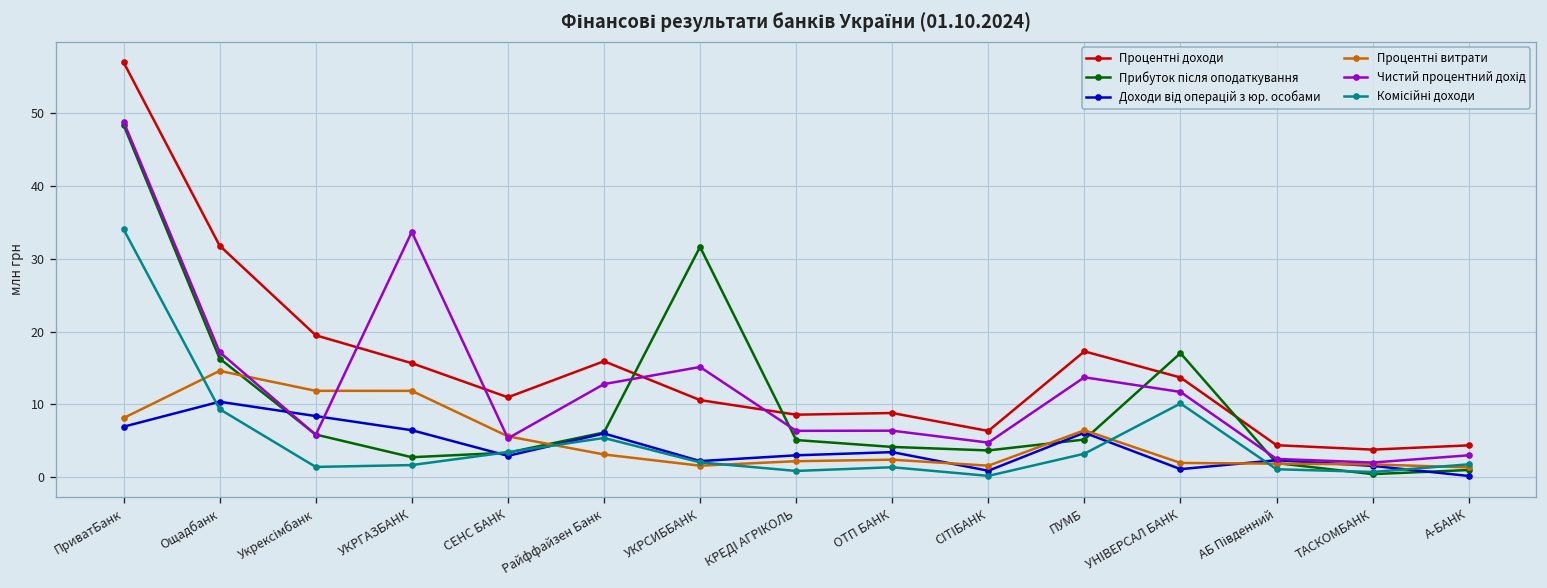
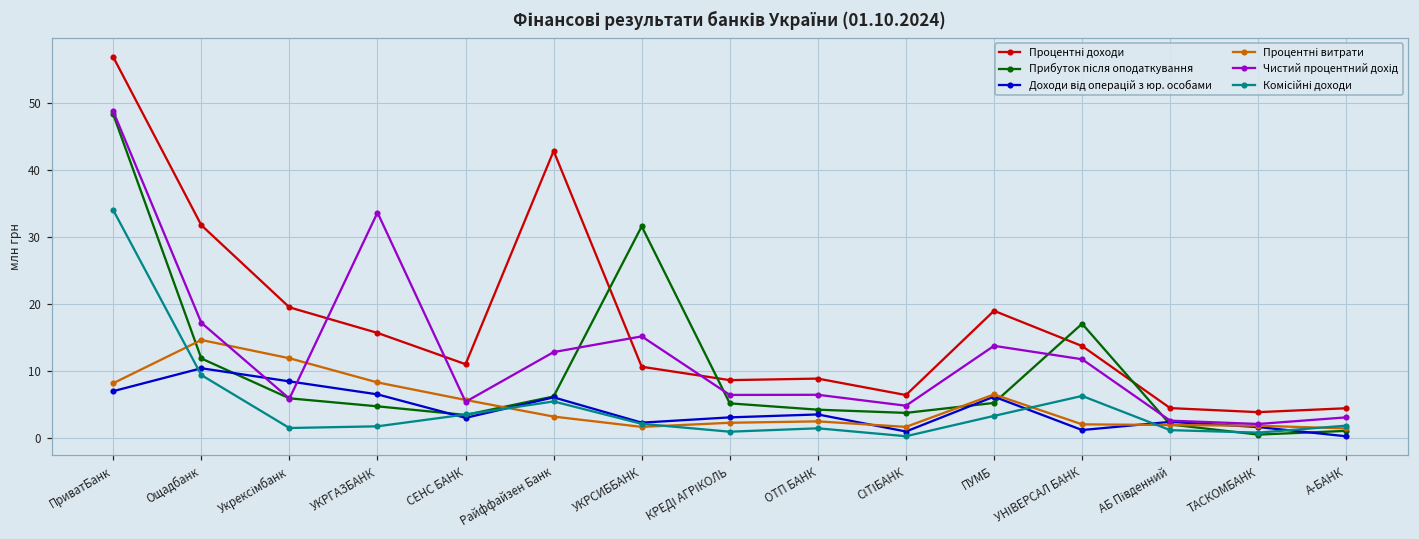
Прибуток після оподаткування, Ощадбанк: 16 -> 12
Прибуток після оподаткування, УКРГАЗБАНК: 3 -> 5
Процентні витрати, УКРГАЗБАНК: 12 -> 8
Процентні доходи, Райффайзен Банк: 16 -> 43
Процентні доходи, ПУМБ: 17 -> 19
Комісійні доходи, УНІВЕРСАЛ БАНК: 10 -> 6
